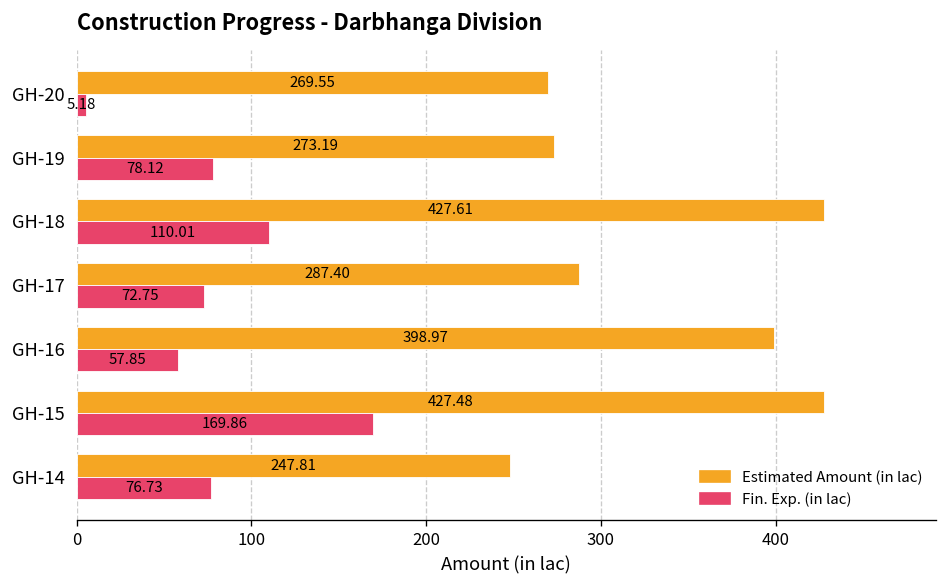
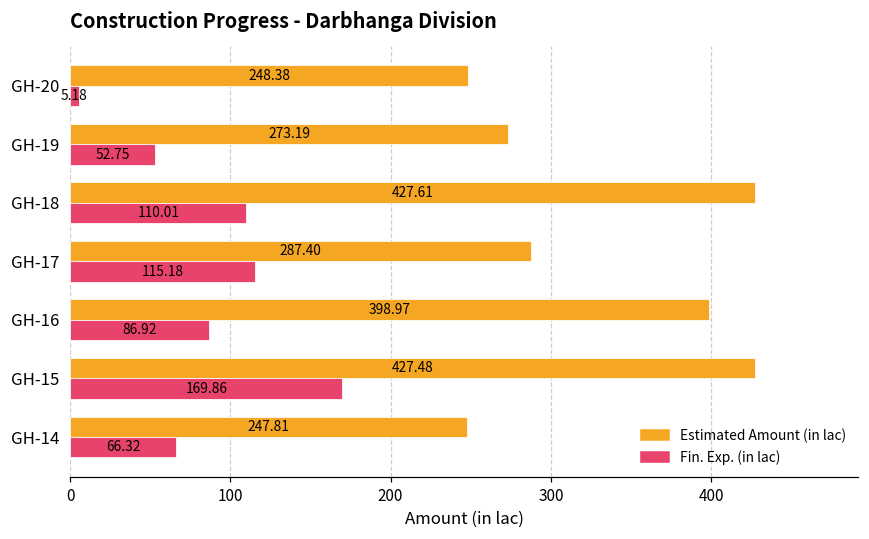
Estimated Amount (in lac), GH-20: 269.55 -> 248.38
Fin. Exp. (in lac), GH-19: 78.12 -> 52.75
Fin. Exp. (in lac), GH-17: 72.75 -> 115.18
Fin. Exp. (in lac), GH-16: 57.85 -> 86.92
Fin. Exp. (in lac), GH-14: 76.73 -> 66.32
